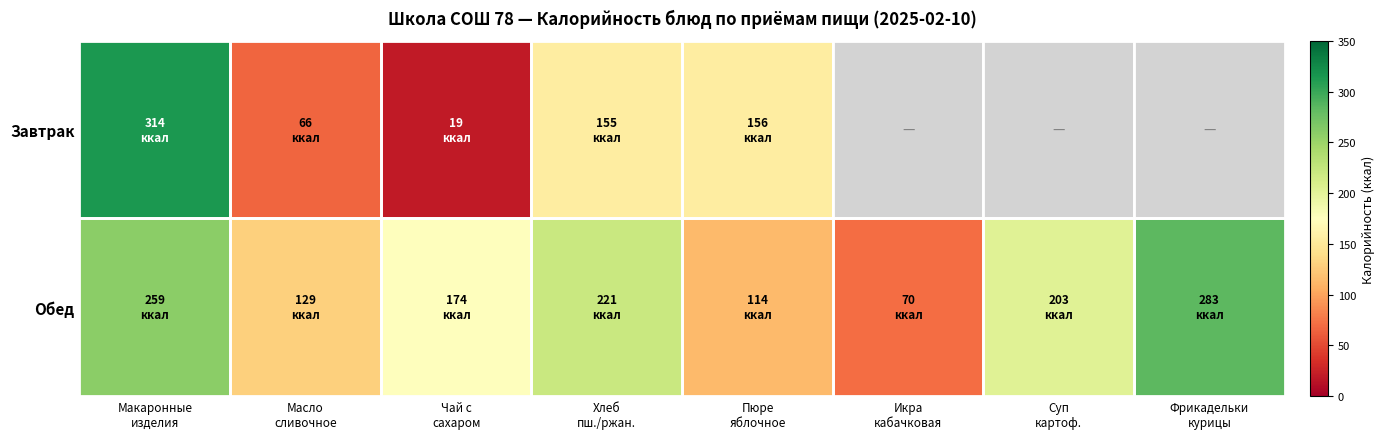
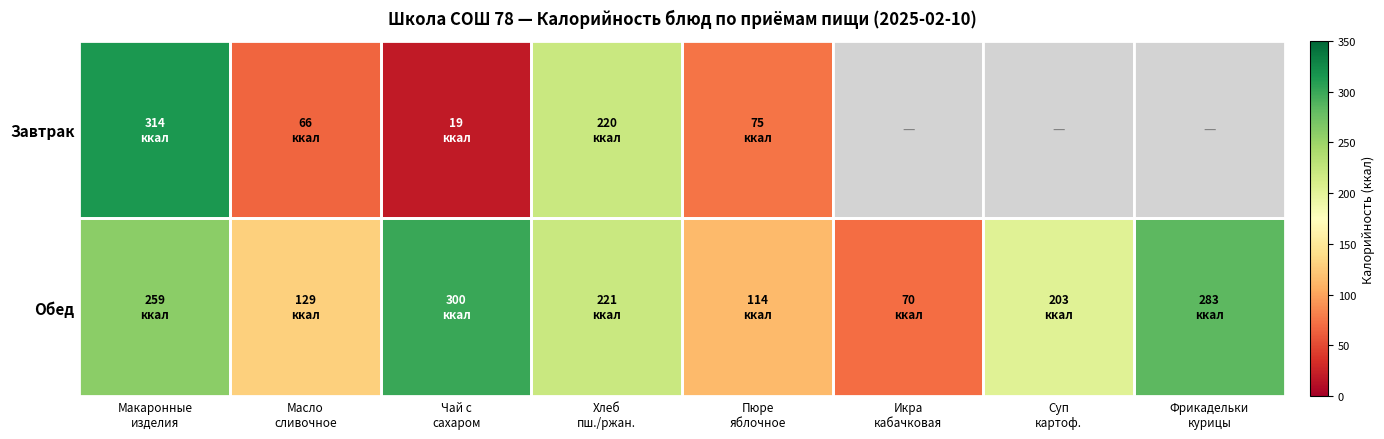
Завтрак, Хлеб пш./ржан.: 155 -> 220
Завтрак, Пюре яблочное: 156 -> 75
Обед, Чай с сахаром: 174 -> 300
